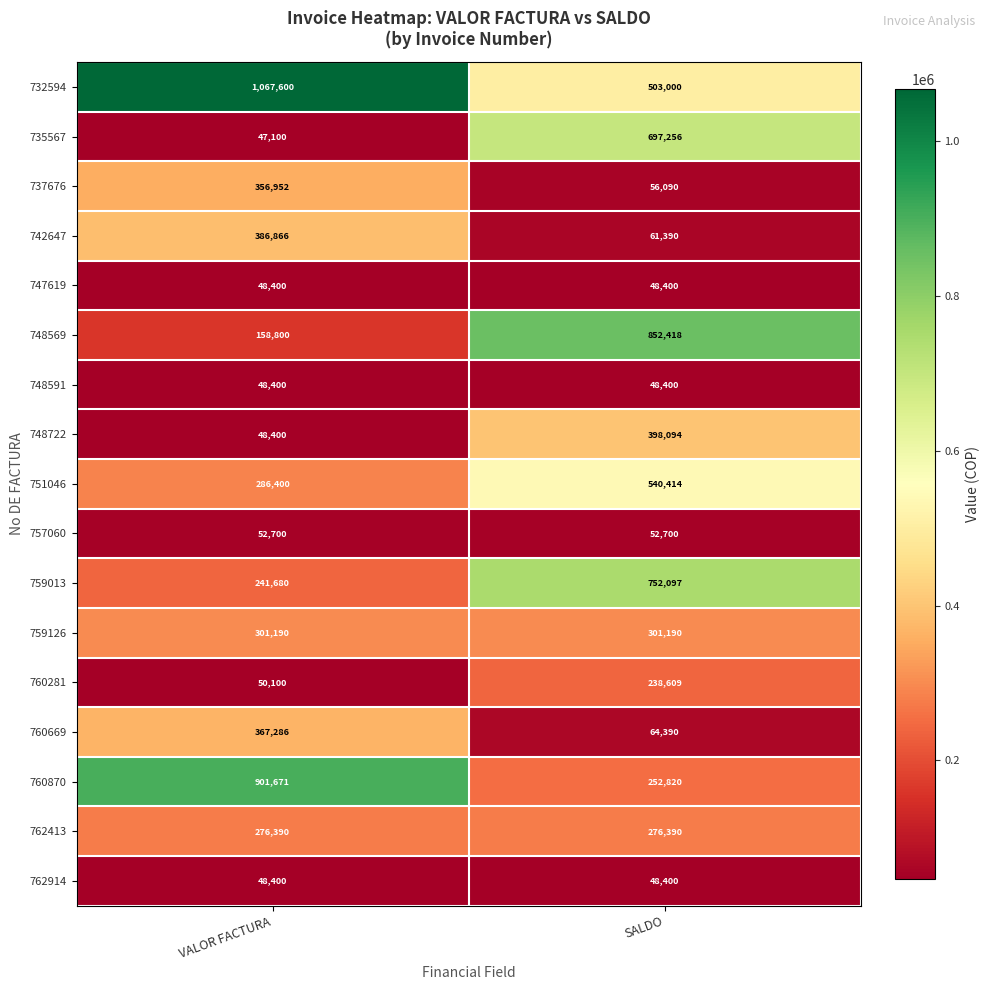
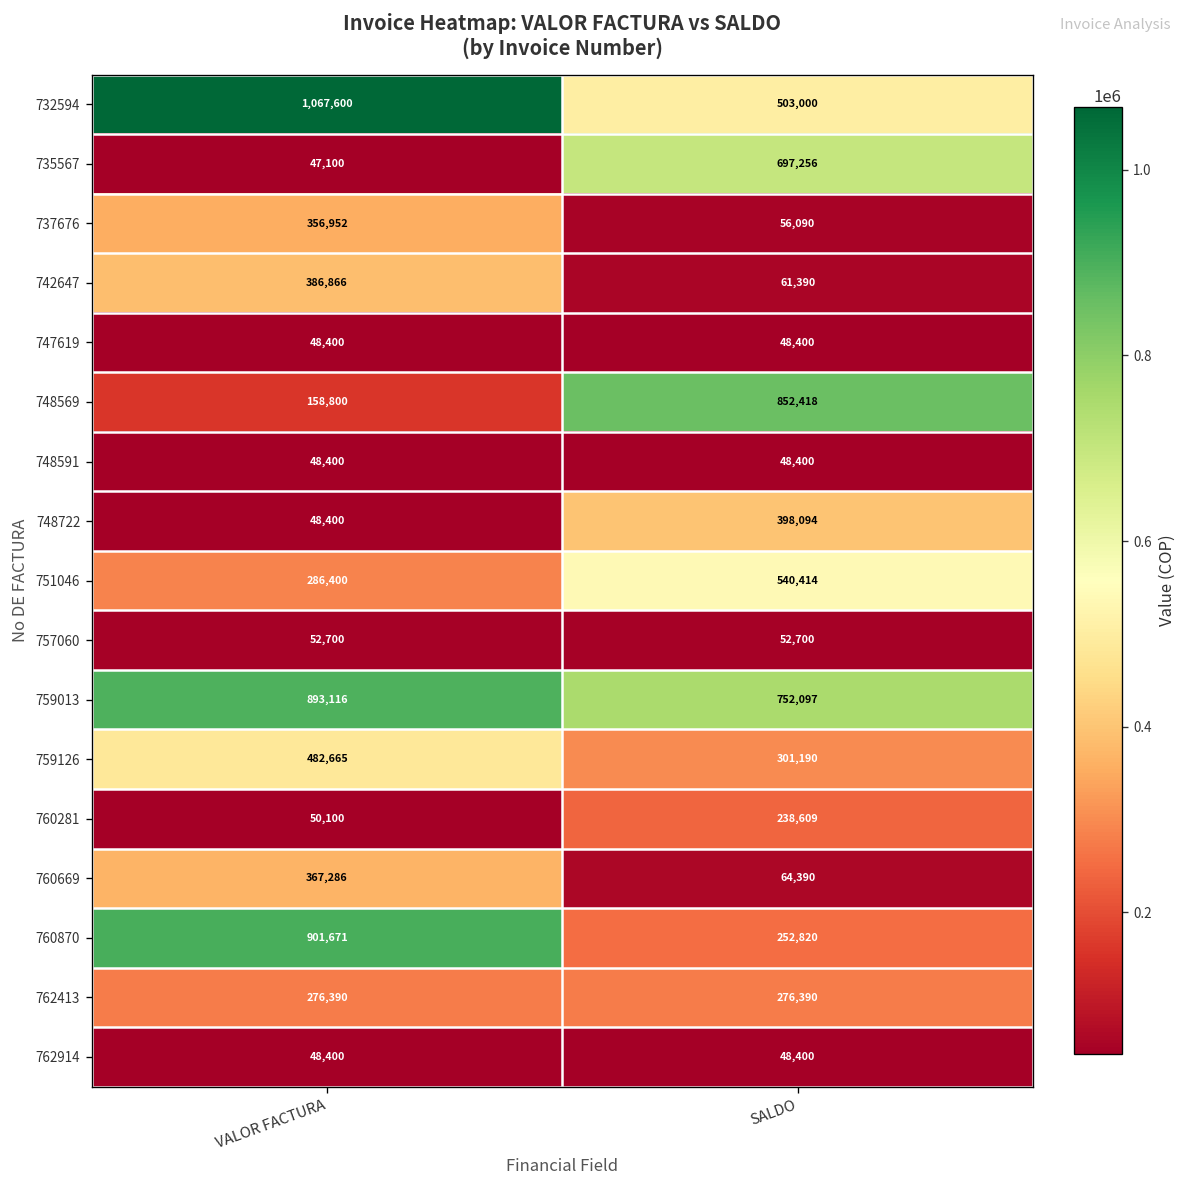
759013, VALOR FACTURA: 241,680 -> 893,116
759126, VALOR FACTURA: 301,190 -> 482,665
